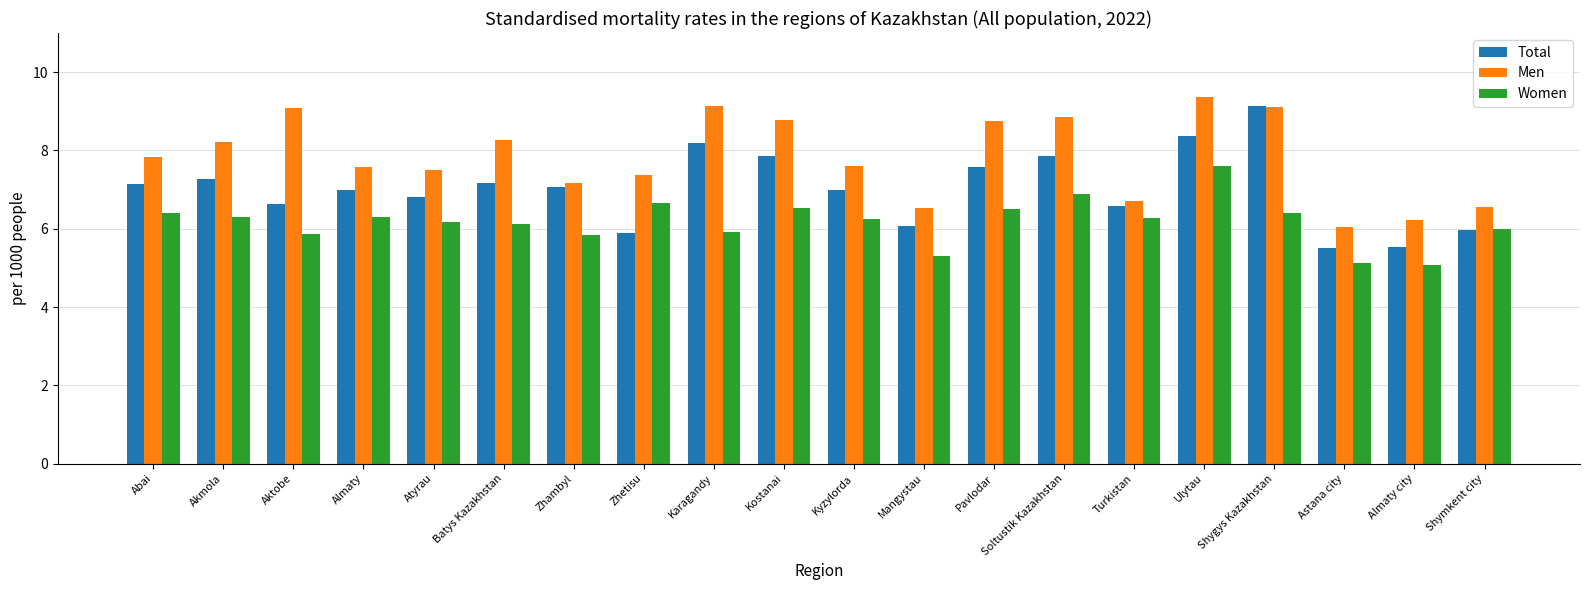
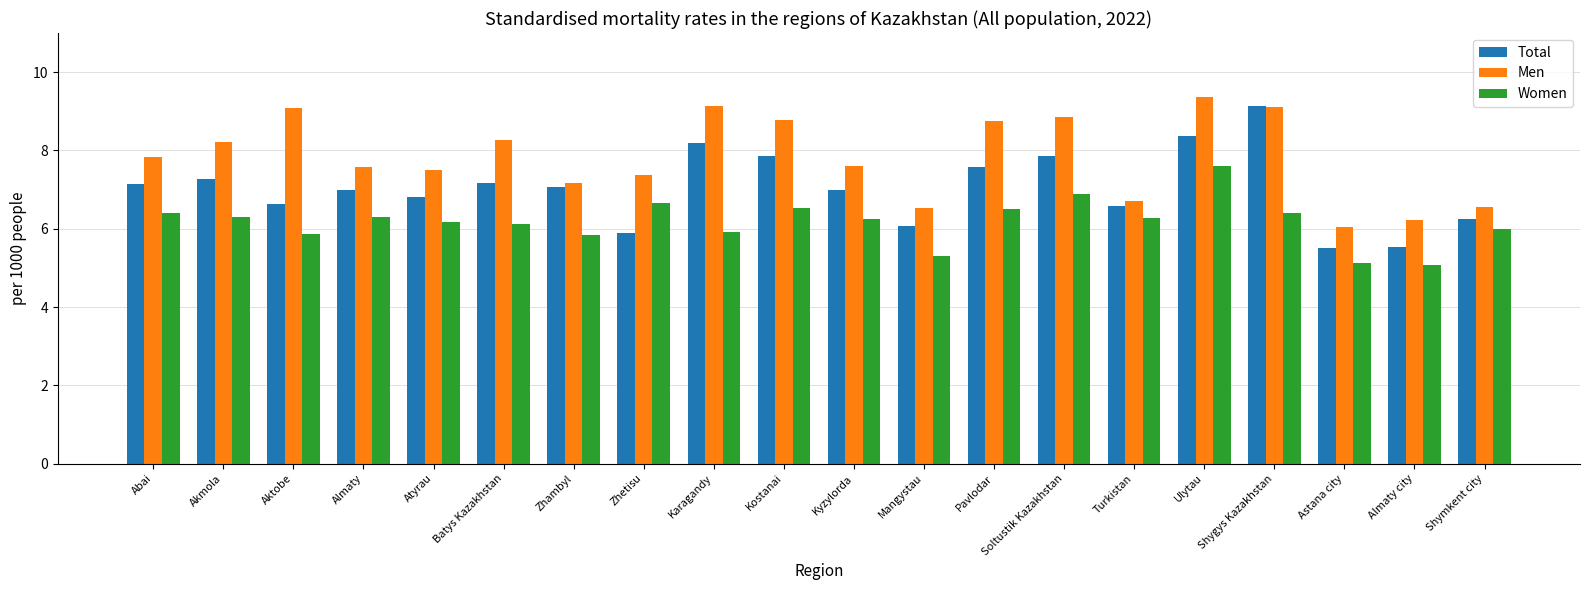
Total, Shymkent city: 6.0 -> 6.2
